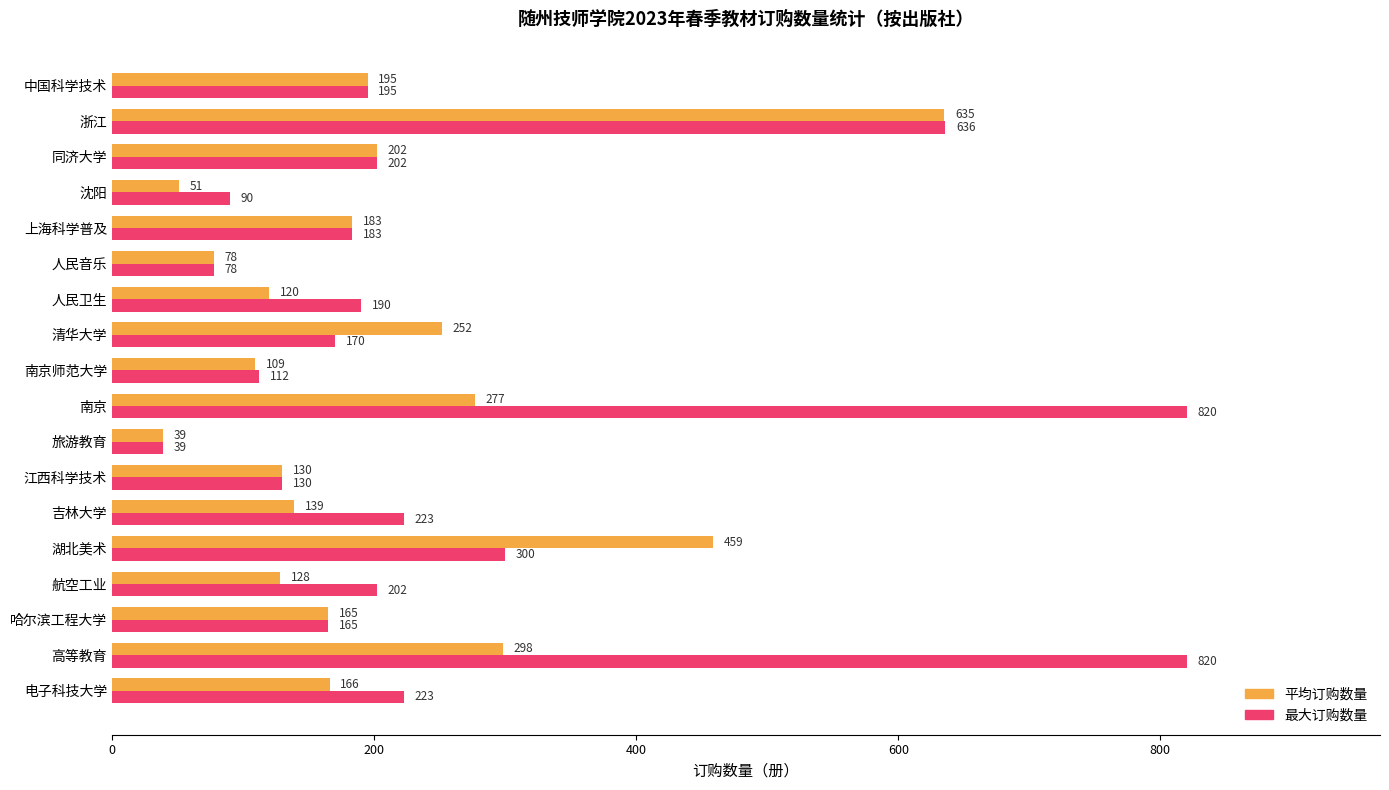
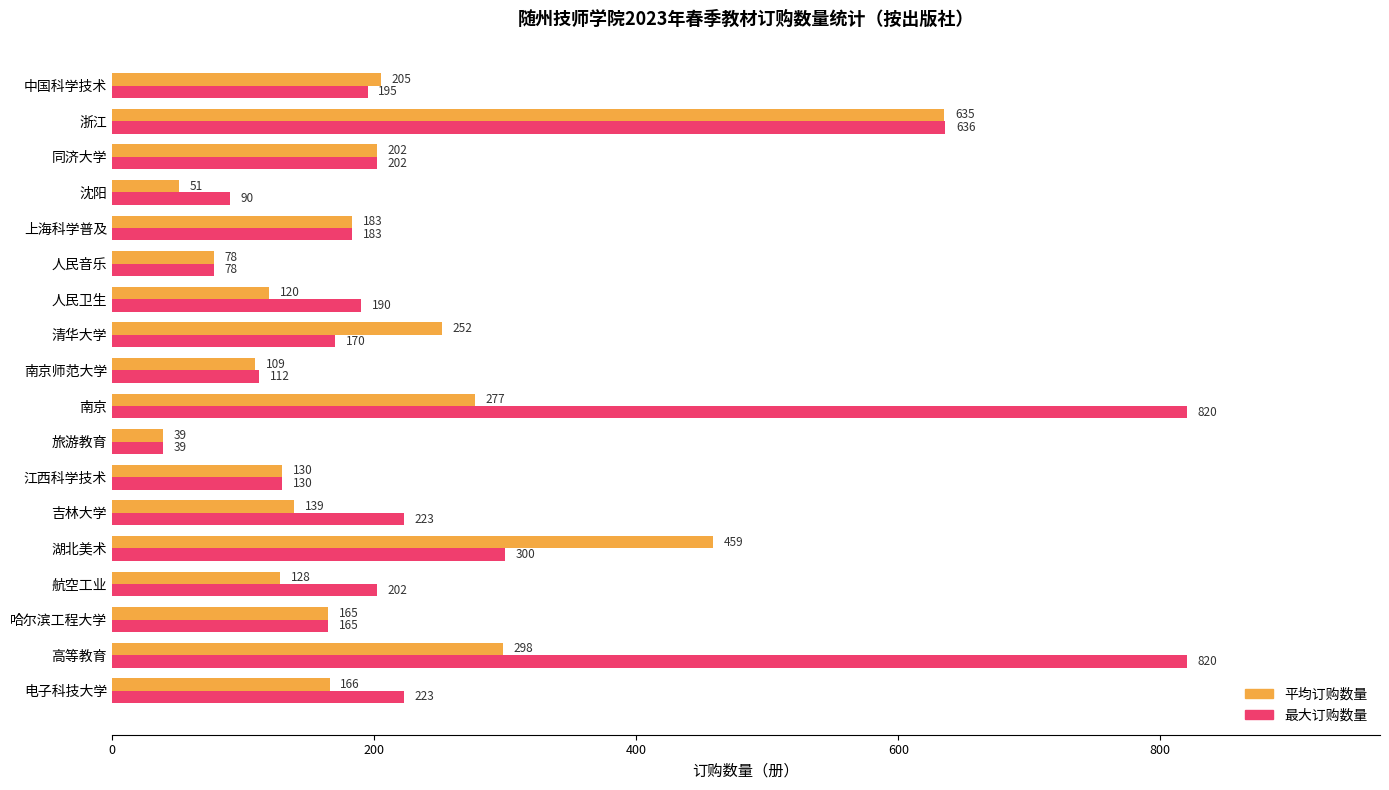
平均订购数量, 中国科学技术: 195 -> 205
